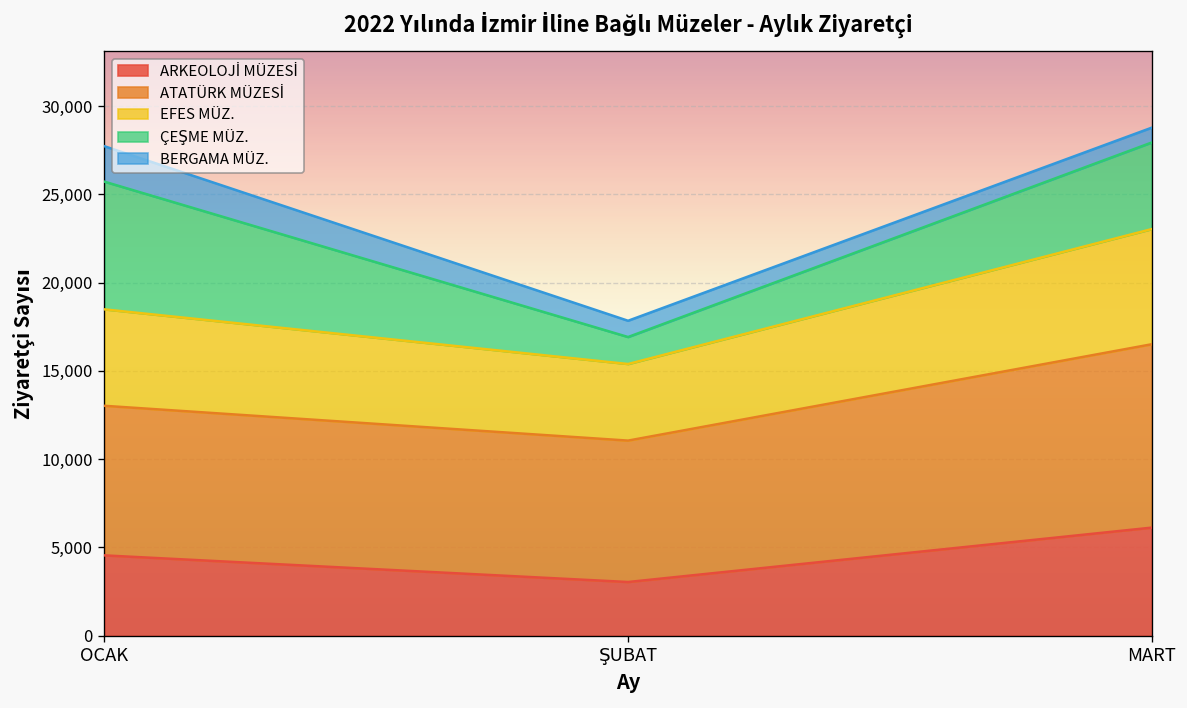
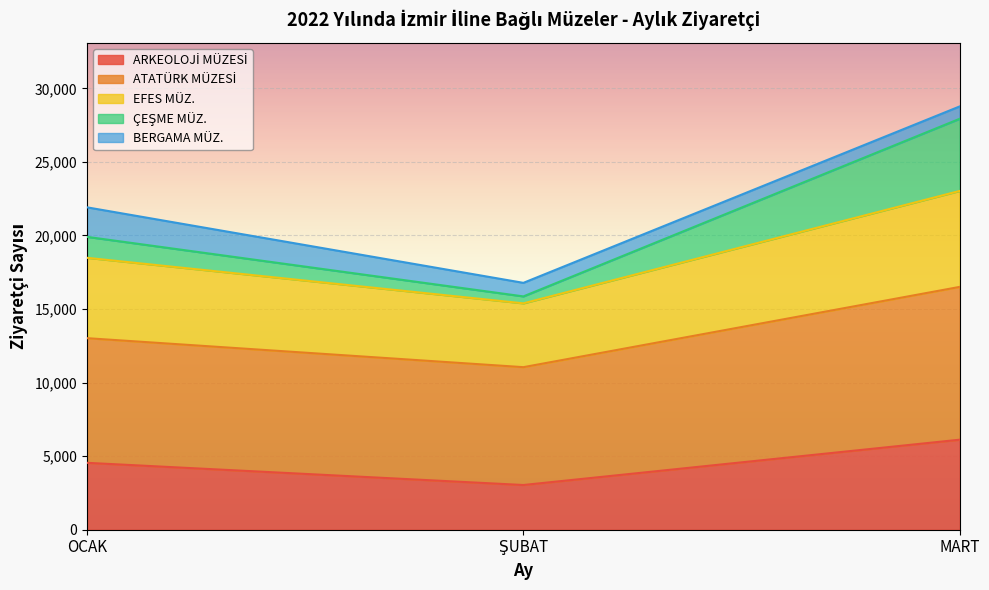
ÇEŞME MÜZ., OCAK: 7,200 -> 1,400
ÇEŞME MÜZ., ŞUBAT: 1,500 -> 500
